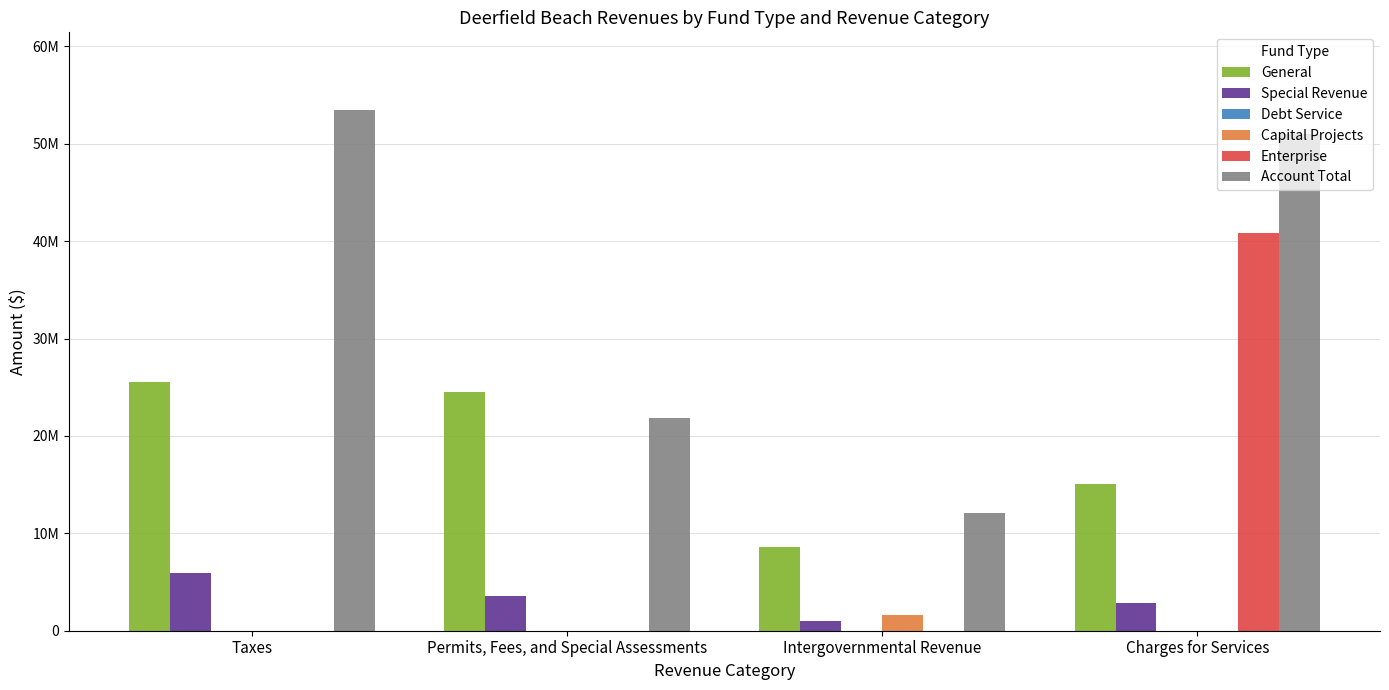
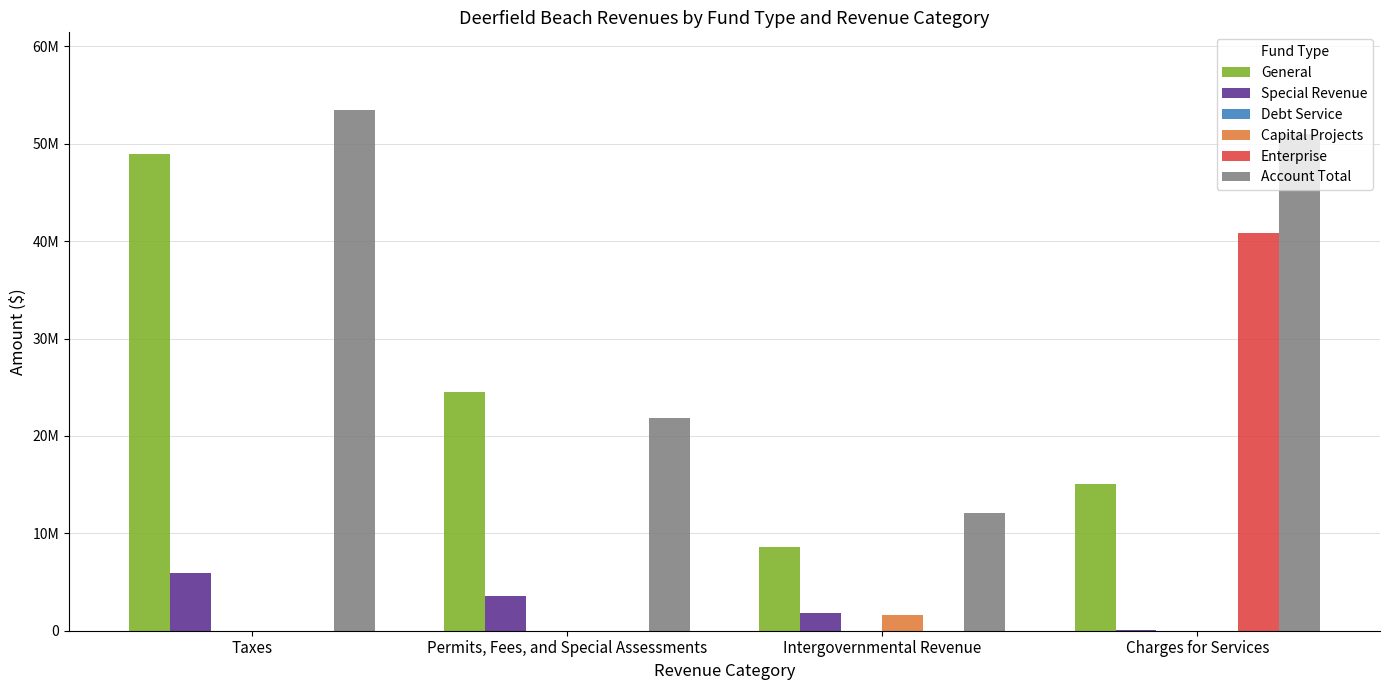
General, Taxes: 25000000 -> 49000000
Special Revenue, Intergovernmental Revenue: 1000000 -> 2000000
Special Revenue, Charges for Services: 3000000 -> 0
